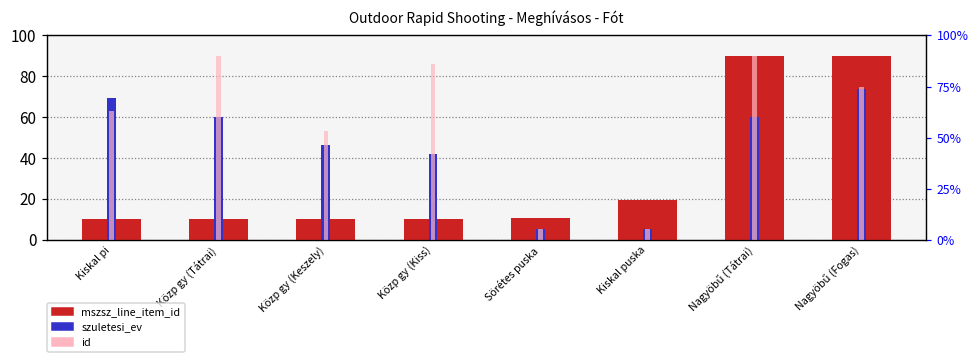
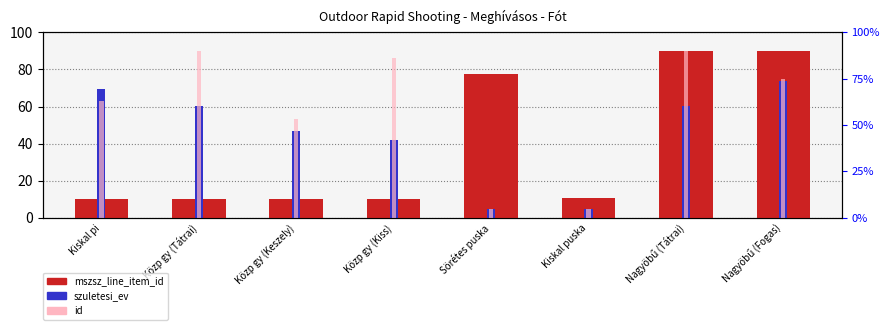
mszsz_line_item_id, Sörétes puska: 11 -> 78
mszsz_line_item_id, Kiskal puska: 19 -> 11
